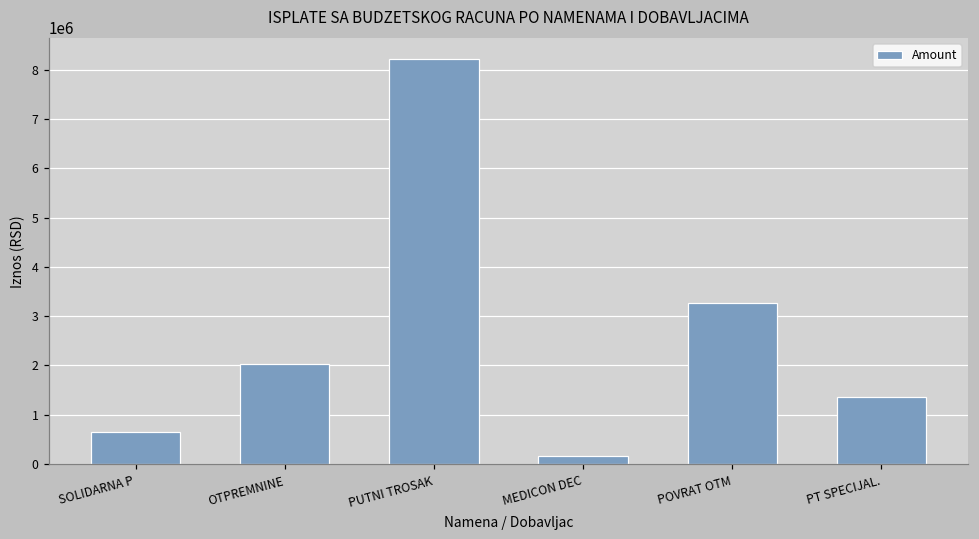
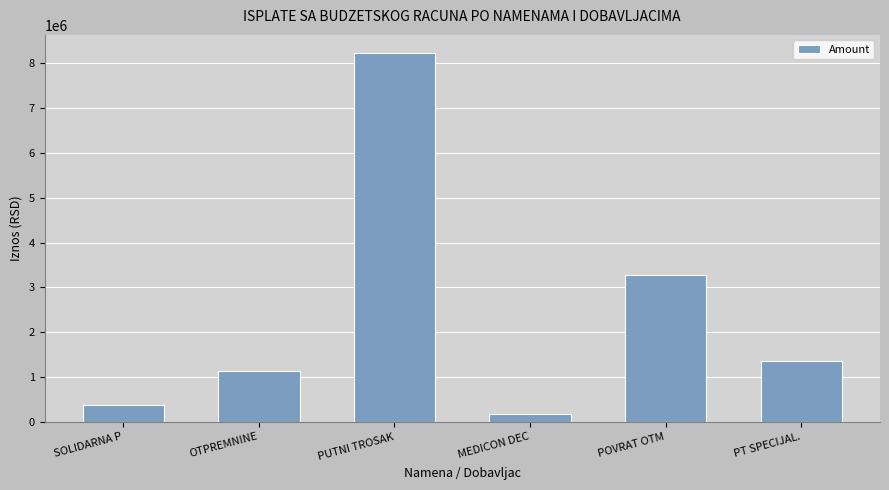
SOLIDARNA P: 700000 -> 400000
OTPREMNINE: 2000000 -> 1100000
